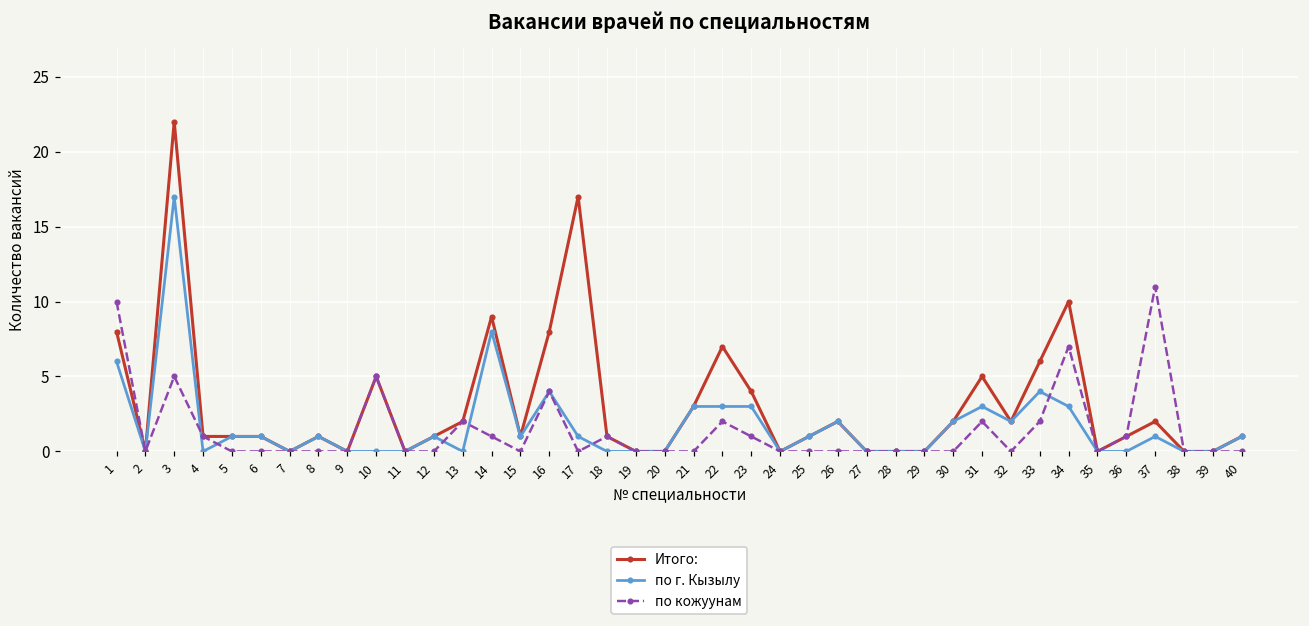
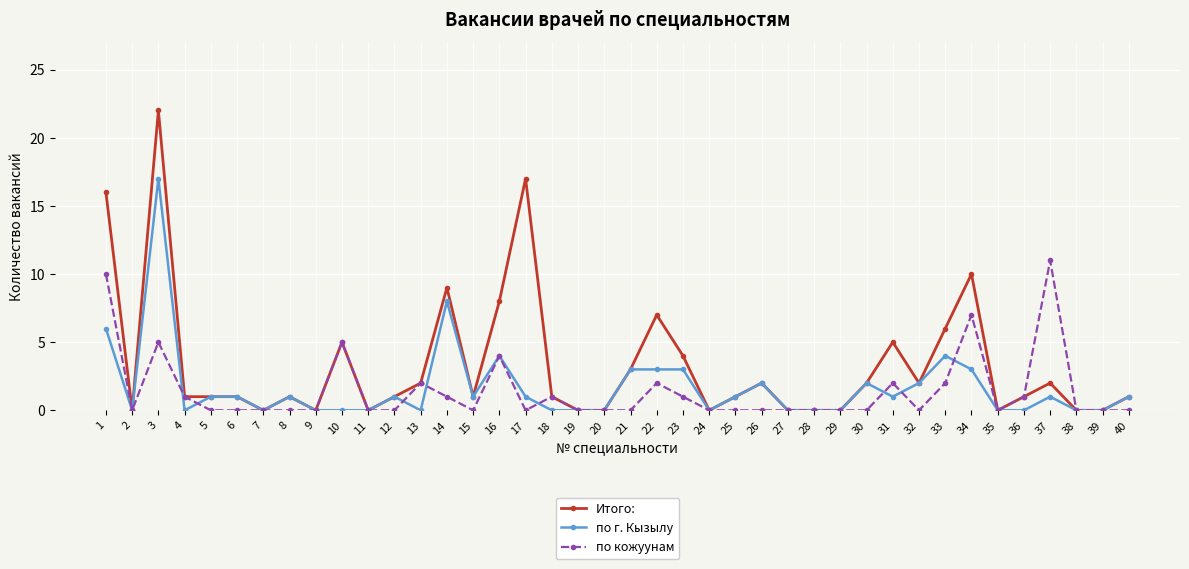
Итого:, 1: 8 -> 16
по г. Кызылу, 31: 3 -> 1
